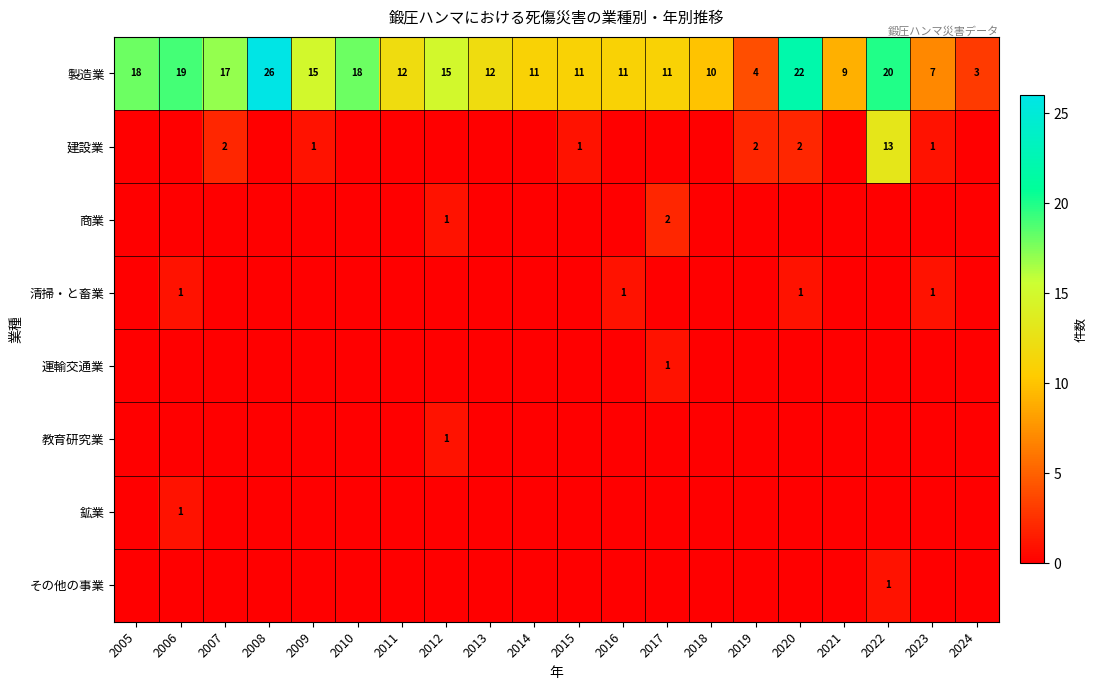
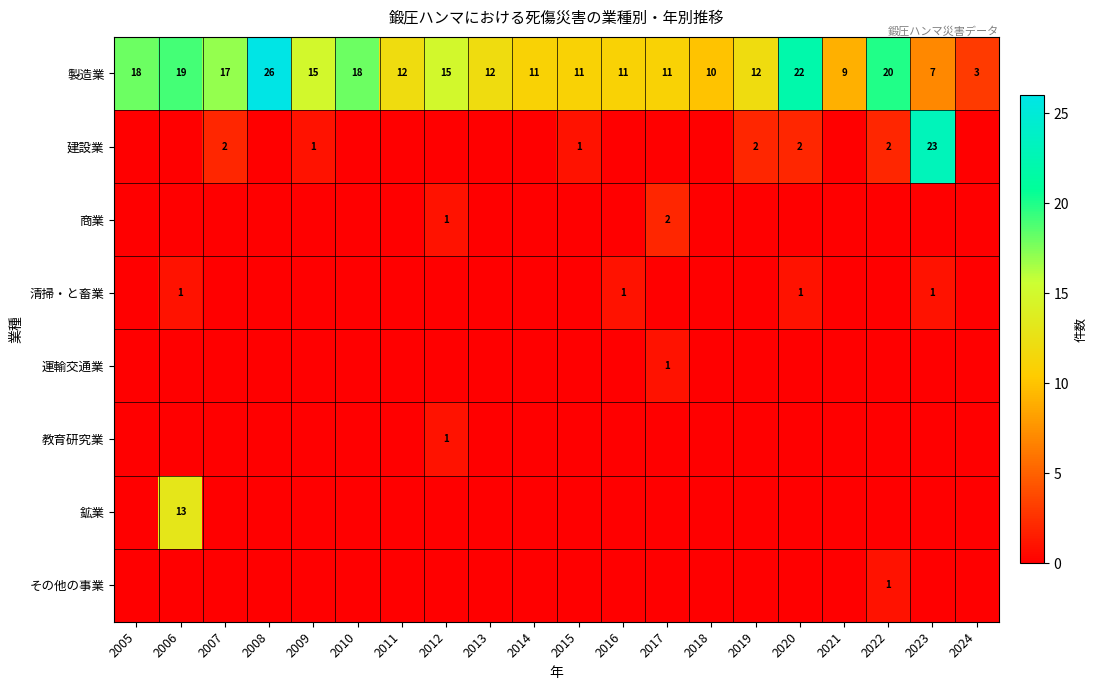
製造業, 2019: 4 -> 12
建設業, 2022: 13 -> 2
建設業, 2023: 1 -> 23
鉱業, 2006: 1 -> 13
